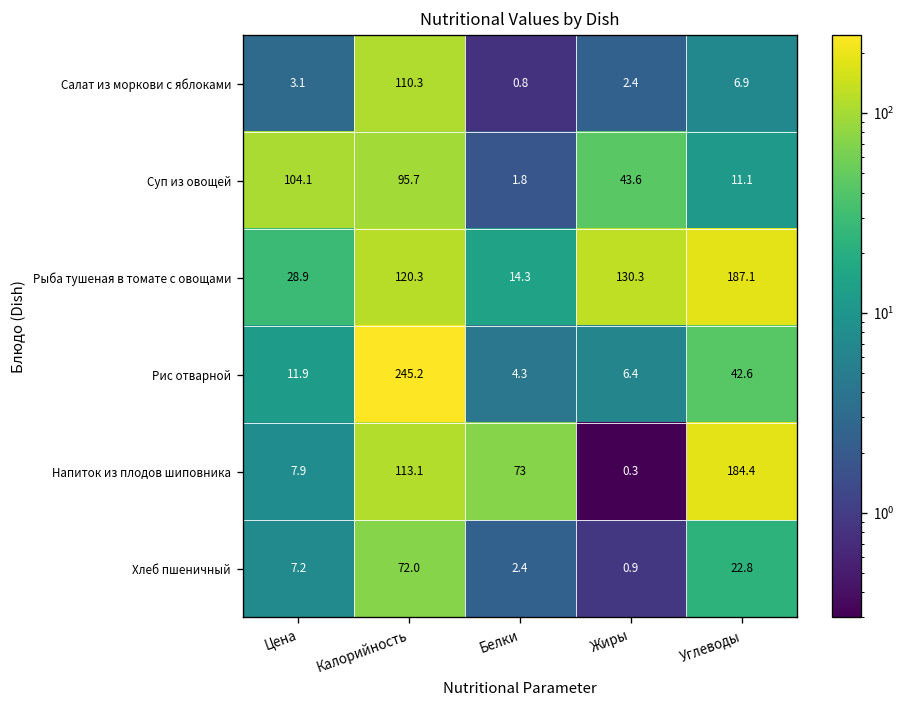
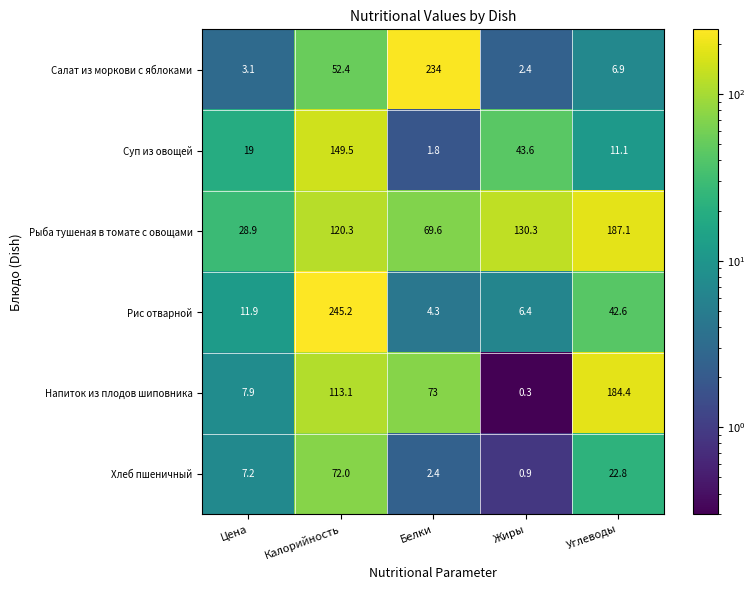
Салат из моркови с яблоками, Калорийность: 110.3 -> 52.4
Салат из моркови с яблоками, Белки: 0.8 -> 234
Суп из овощей, Цена: 104.1 -> 19
Суп из овощей, Калорийность: 95.7 -> 149.5
Рыба тушеная в томате с овощами, Белки: 14.3 -> 69.6
